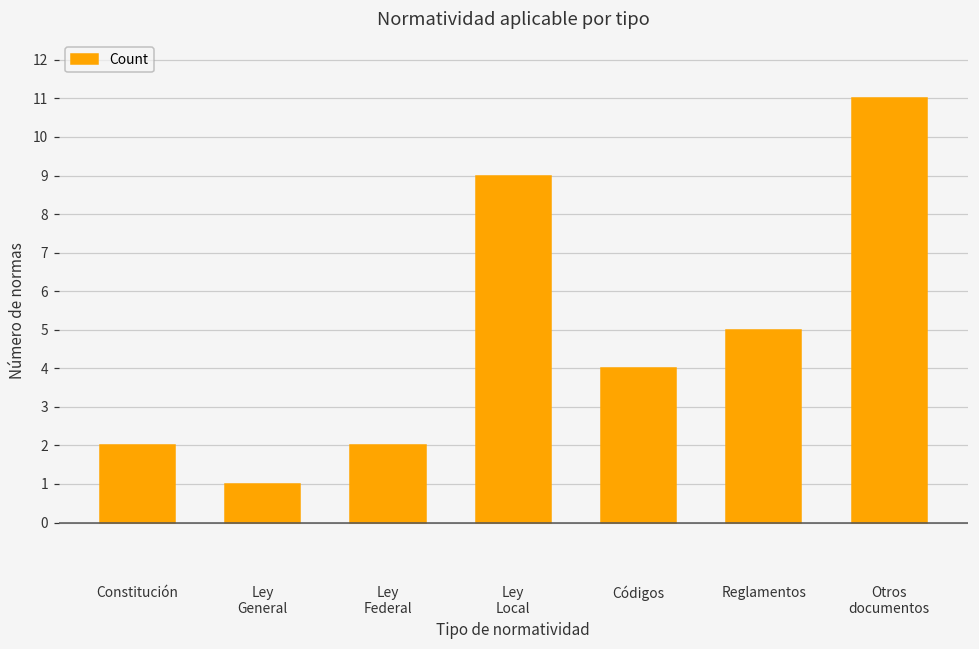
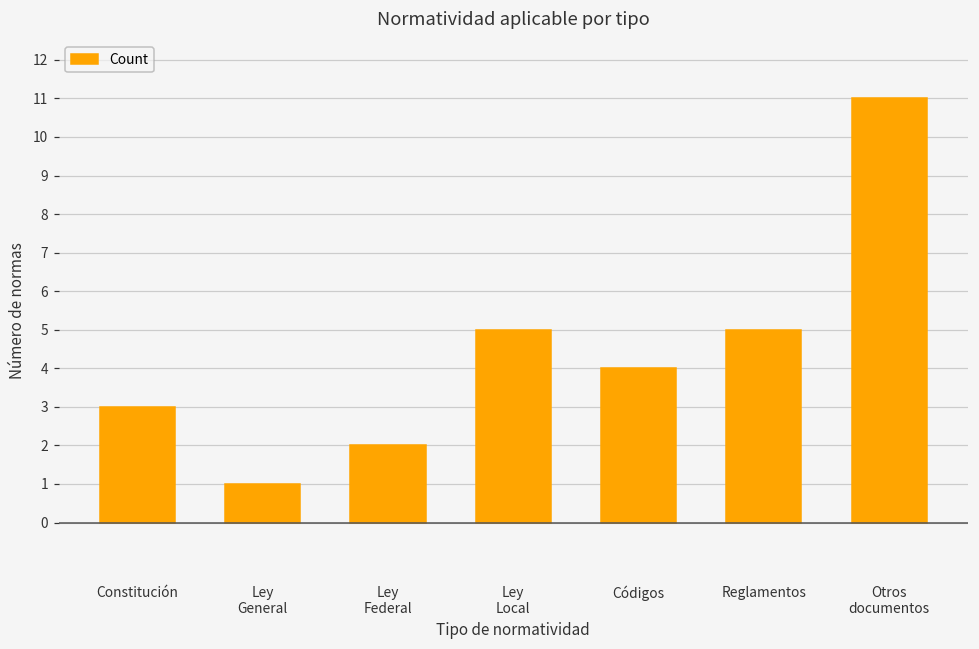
Constitución: 2 -> 3
Ley Local: 9 -> 5
